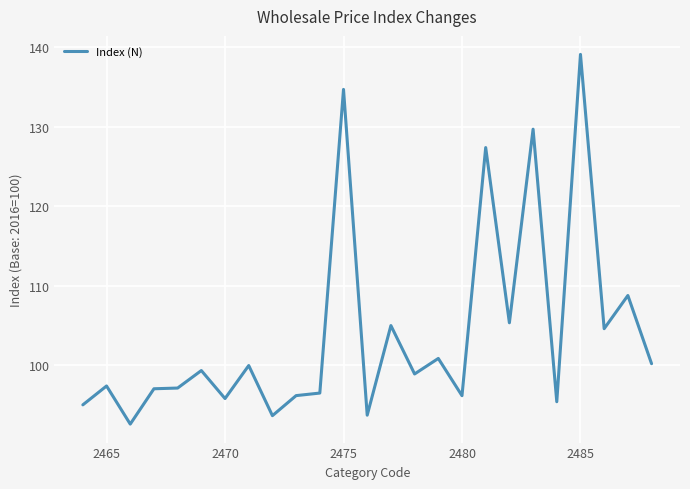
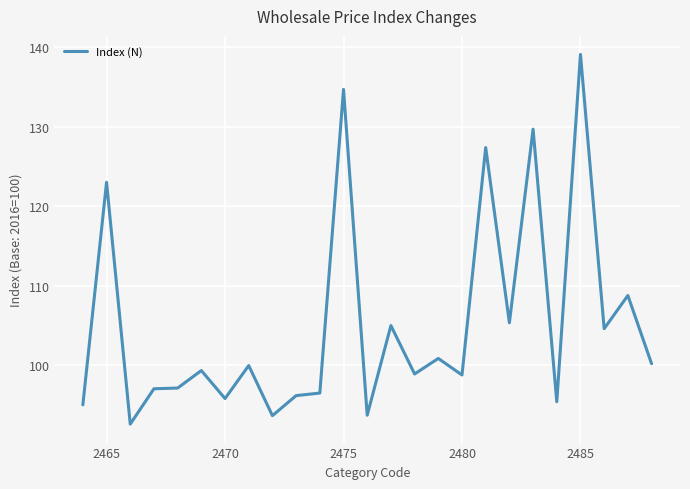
2465: 97 -> 123
2480: 96 -> 99
